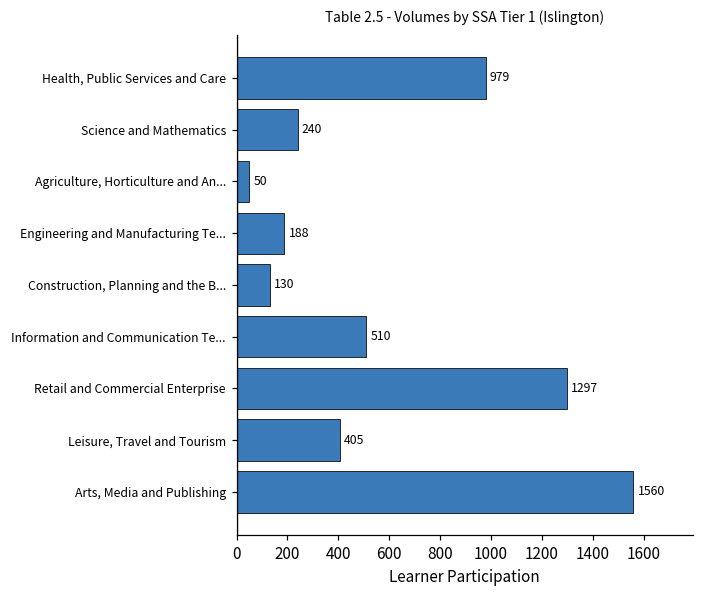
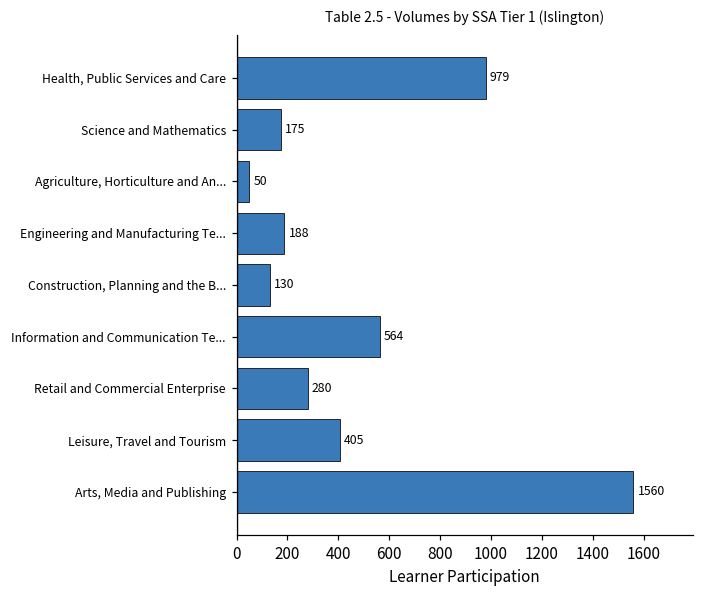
Science and Mathematics: 240 -> 175
Information and Communication Te...: 510 -> 564
Retail and Commercial Enterprise: 1297 -> 280
